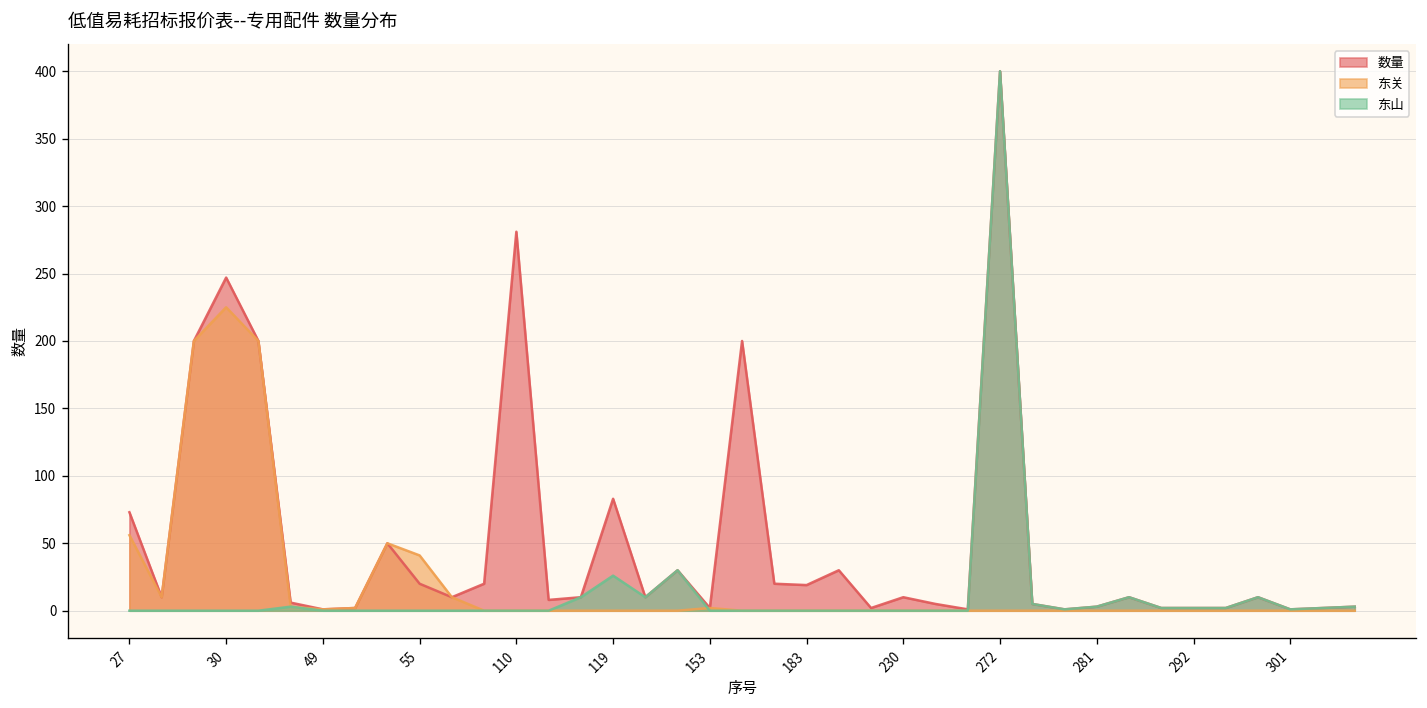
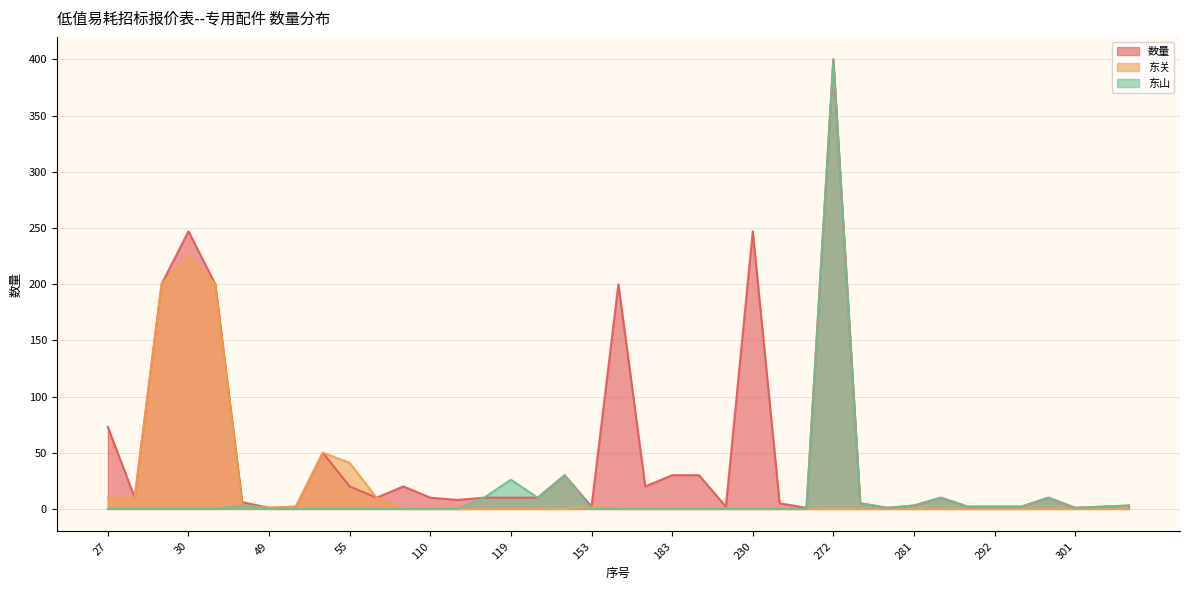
东关, 27: 56 -> 10
数量, 110: 281 -> 10
数量, 119: 83 -> 10
数量, 183: 19 -> 30
数量, 230: 10 -> 247
